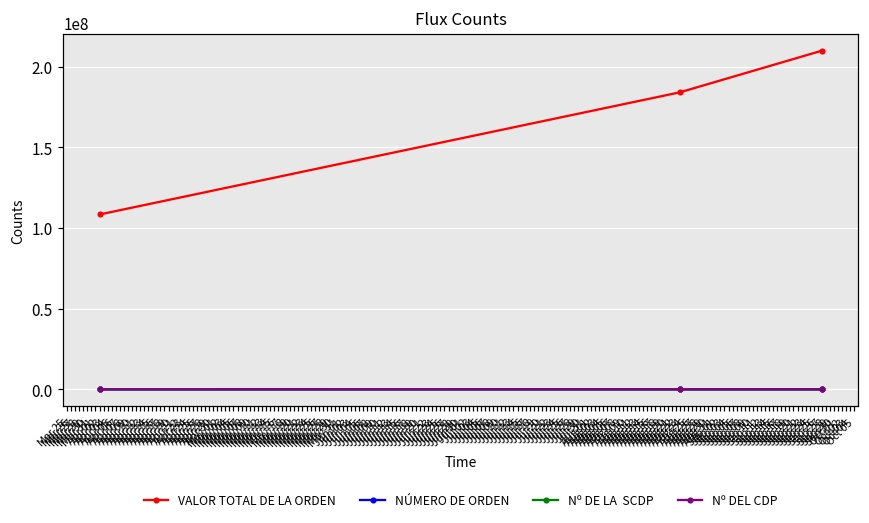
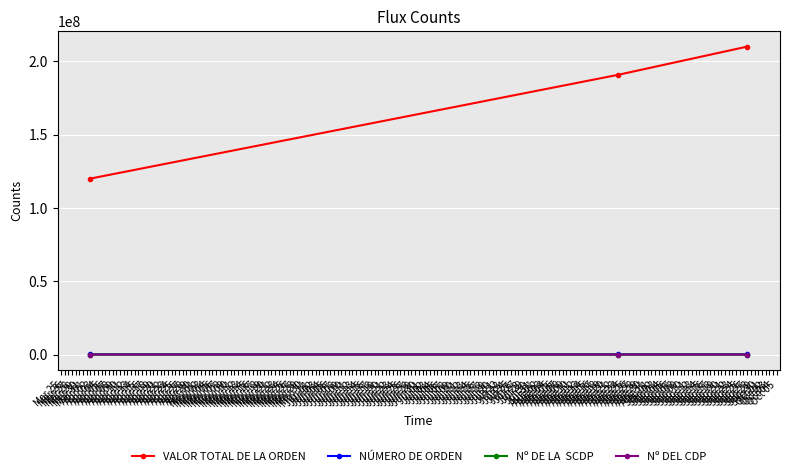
VALOR TOTAL DE LA ORDEN, Apr 02: 108000000 -> 120000000
VALOR TOTAL DE LA ORDEN, Aug 23: 184000000 -> 191000000
